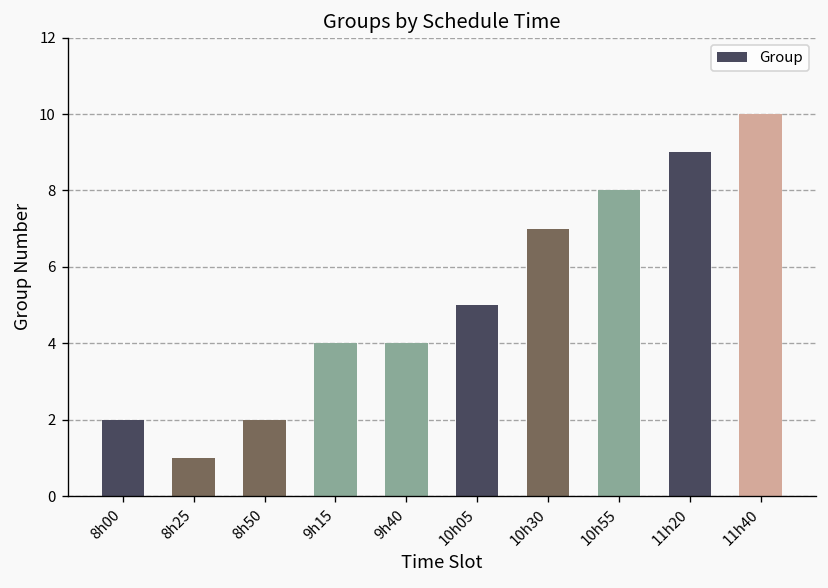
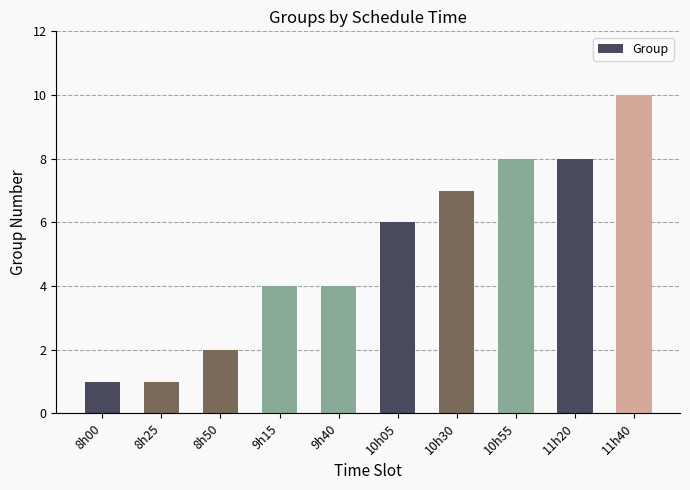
8h00: 2 -> 1
10h05: 5 -> 6
11h20: 9 -> 8
